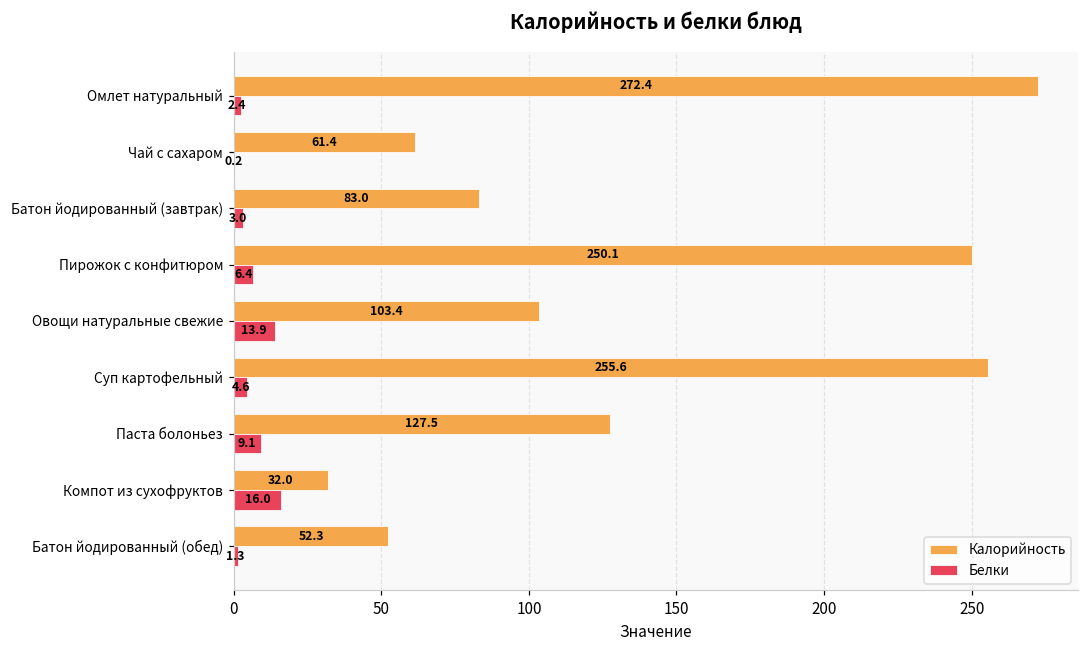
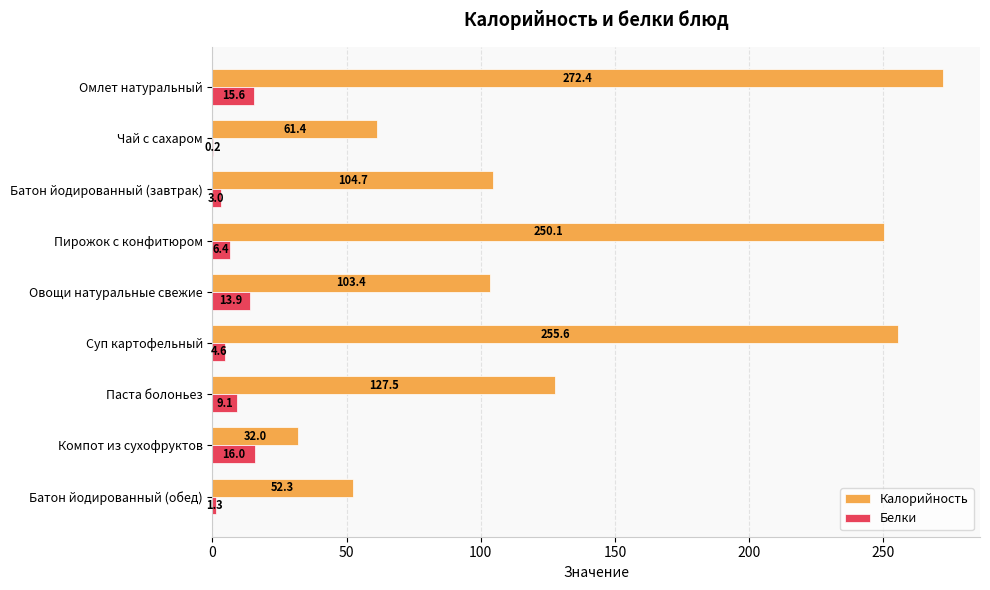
Белки, Омлет натуральный: 2.4 -> 15.6
Калорийность, Батон йодированный (завтрак): 83.0 -> 104.7
